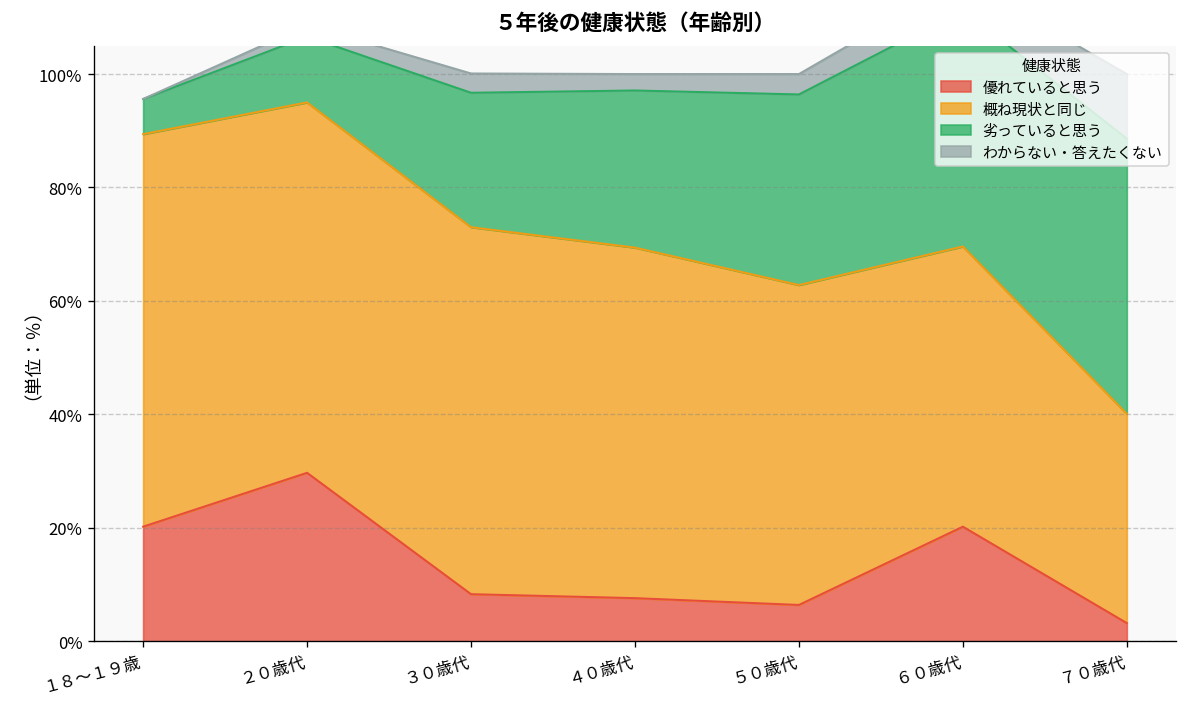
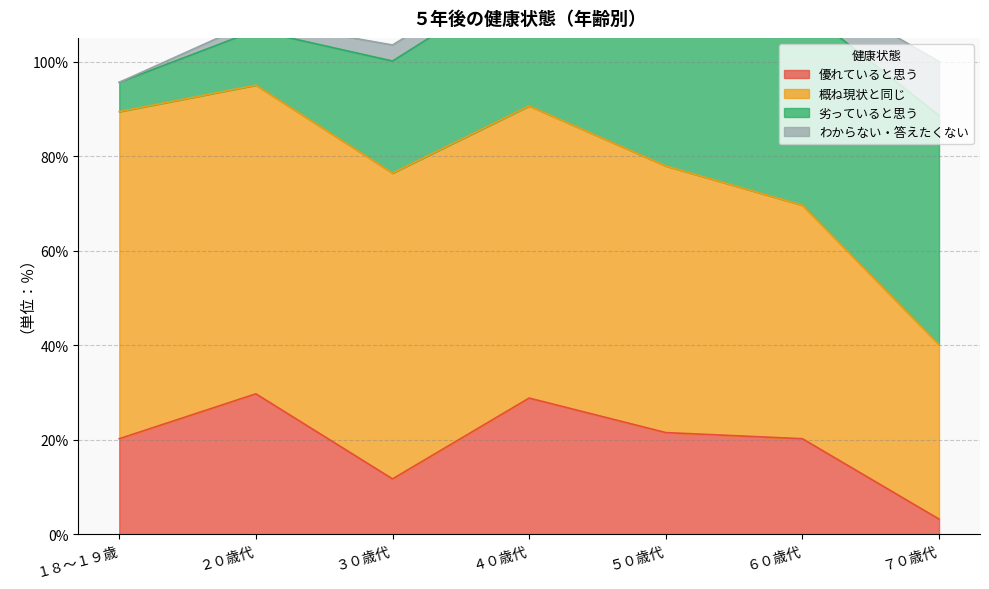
優れていると思う, ３０歳代: 8% -> 12%
優れていると思う, ４０歳代: 8% -> 29%
優れていると思う, ５０歳代: 6% -> 22%
